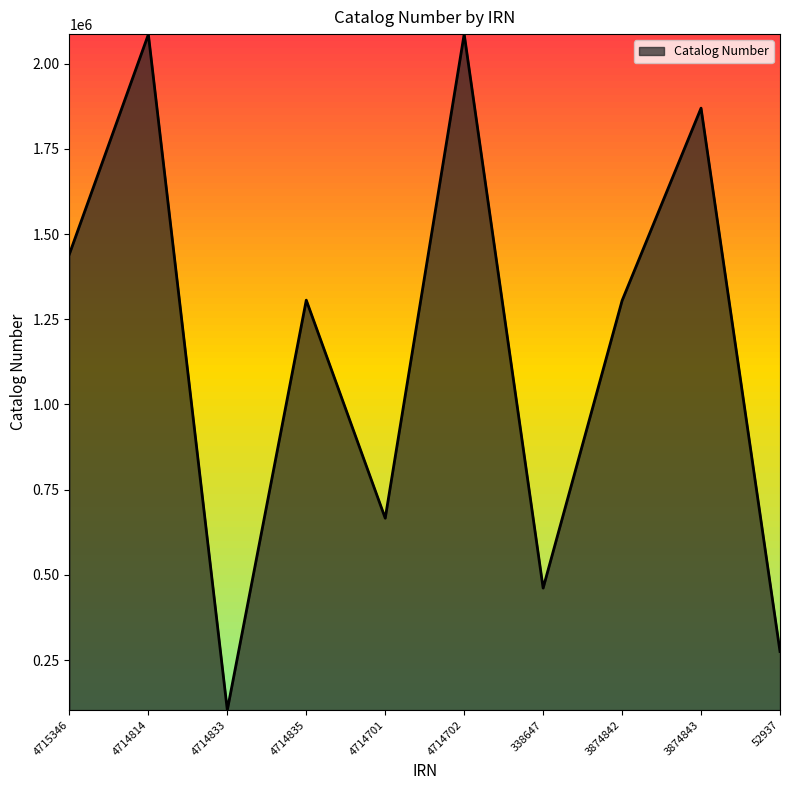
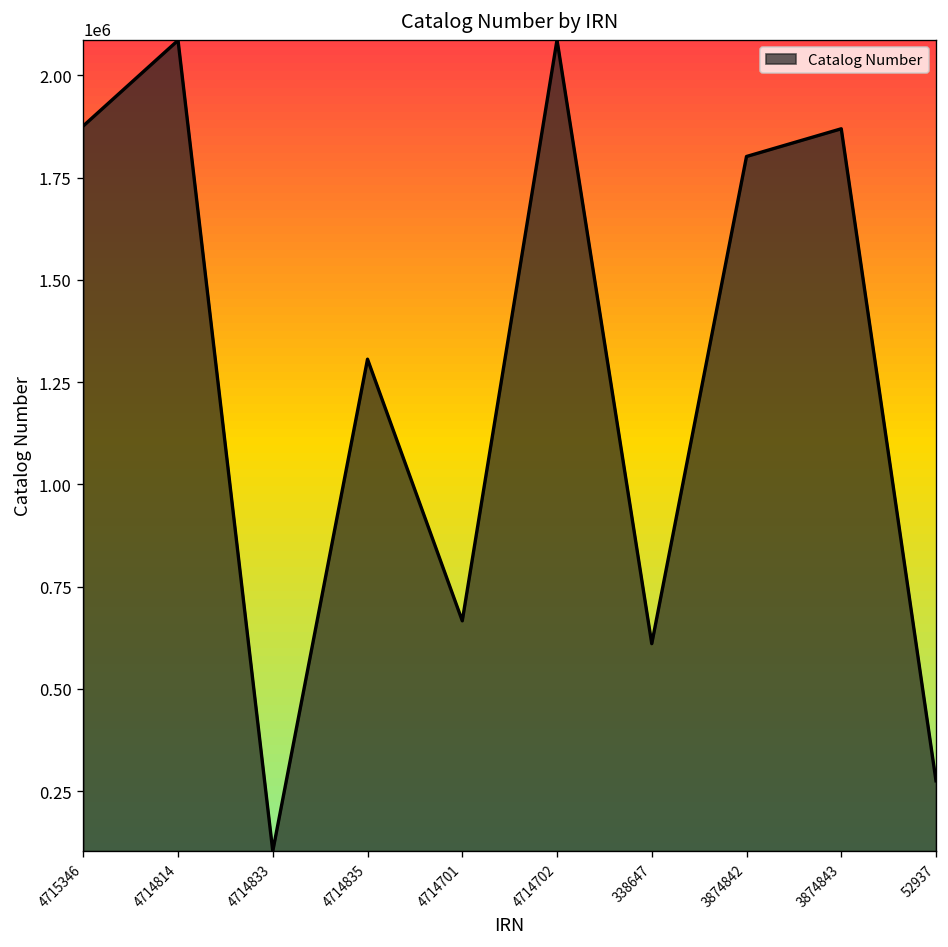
4715346: 1440000 -> 1880000
338647: 460000 -> 610000
3874842: 1300000 -> 1800000
